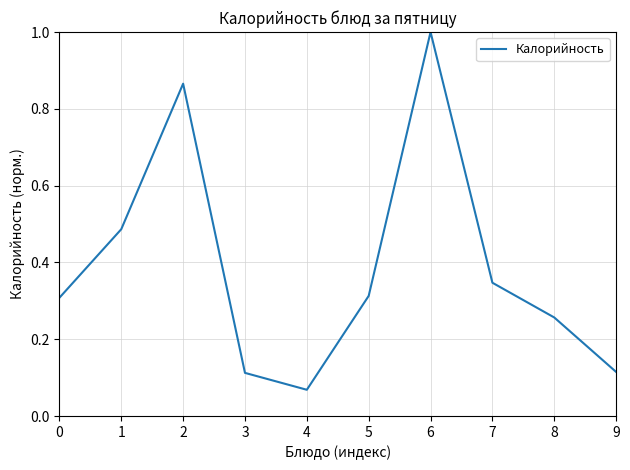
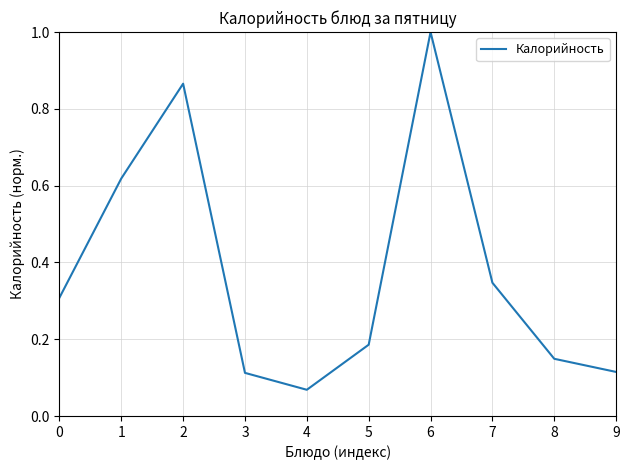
1: 0.49 -> 0.62
5: 0.31 -> 0.19
8: 0.26 -> 0.15
